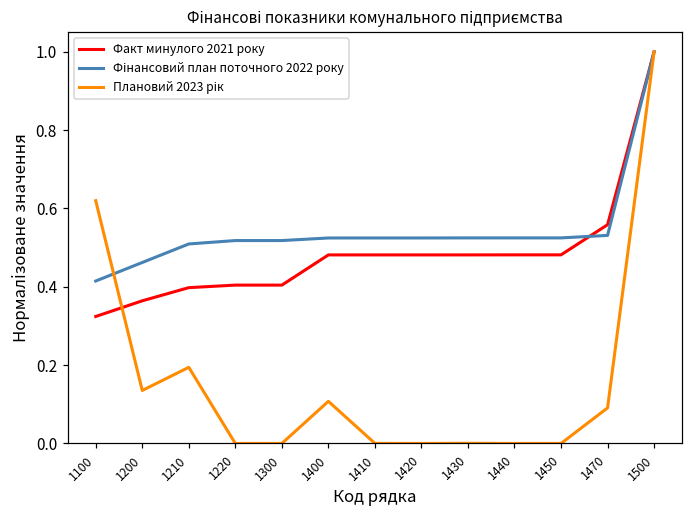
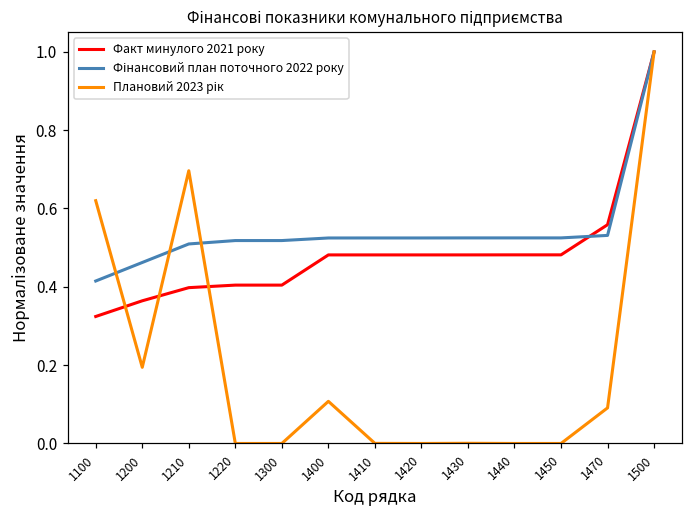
Плановий 2023 рік, 1200: 0.14 -> 0.19
Плановий 2023 рік, 1210: 0.19 -> 0.70
